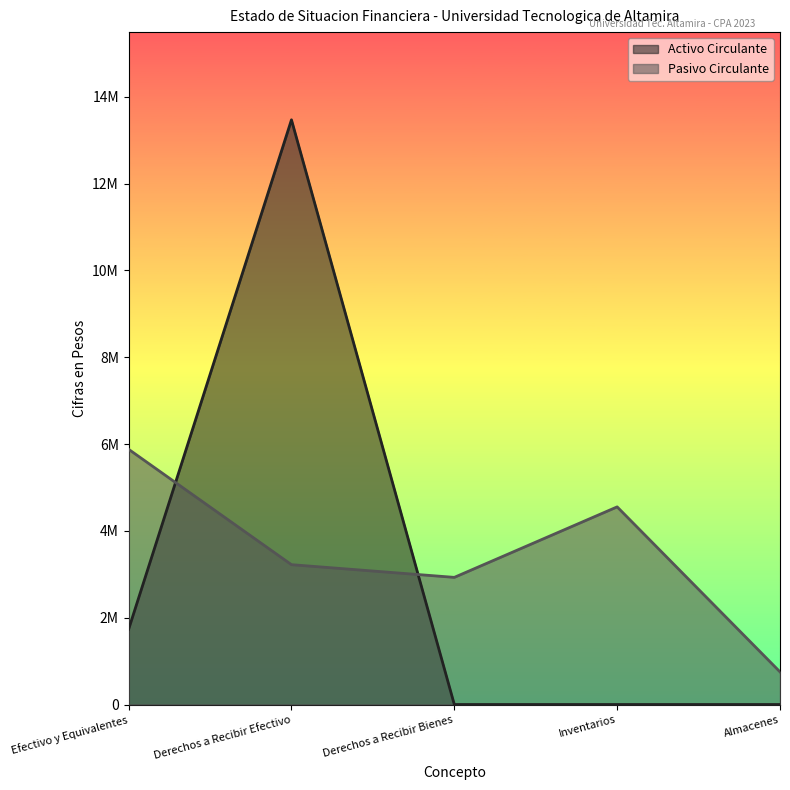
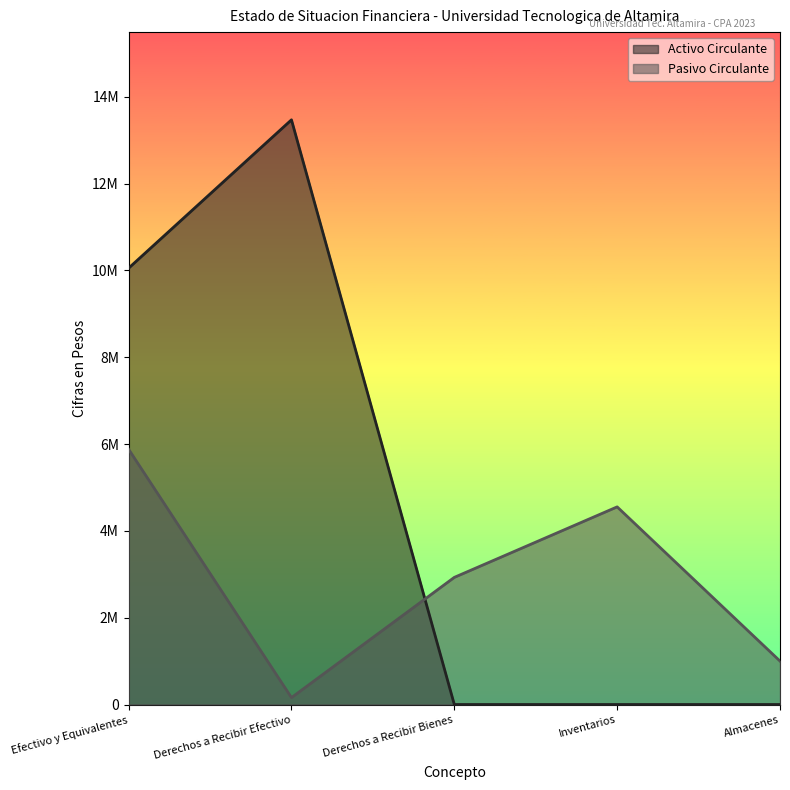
Activo Circulante, Efectivo y Equivalentes: 1700000 -> 10100000
Pasivo Circulante, Derechos a Recibir Efectivo: 3200000 -> 200000
Pasivo Circulante, Almacenes: 800000 -> 1000000
